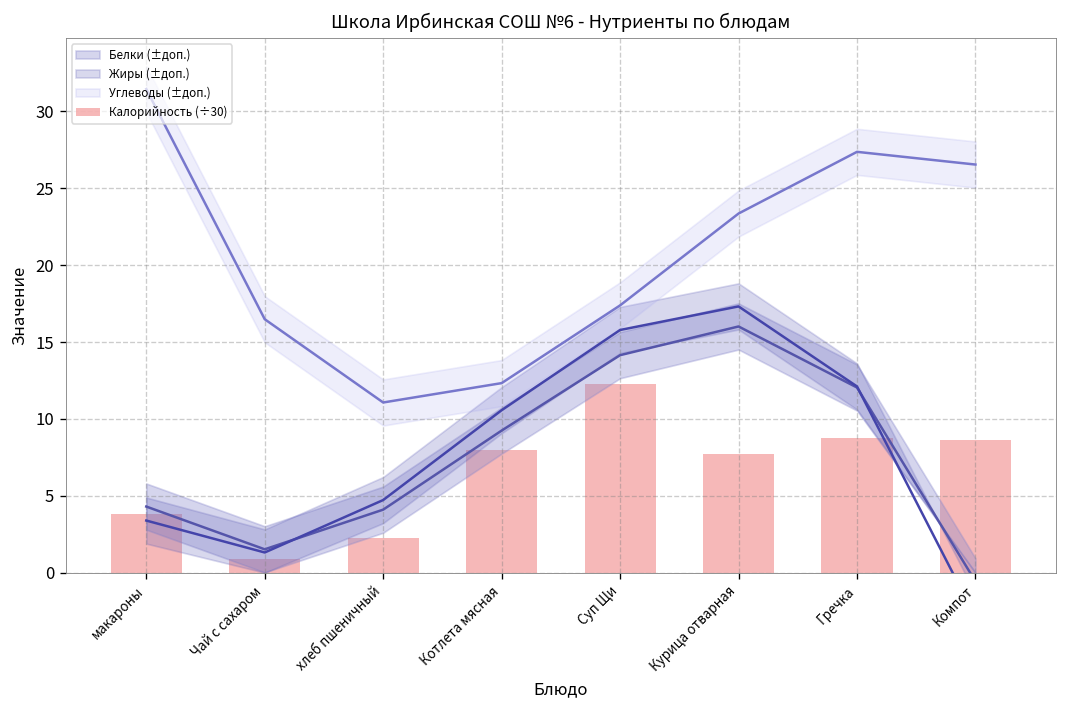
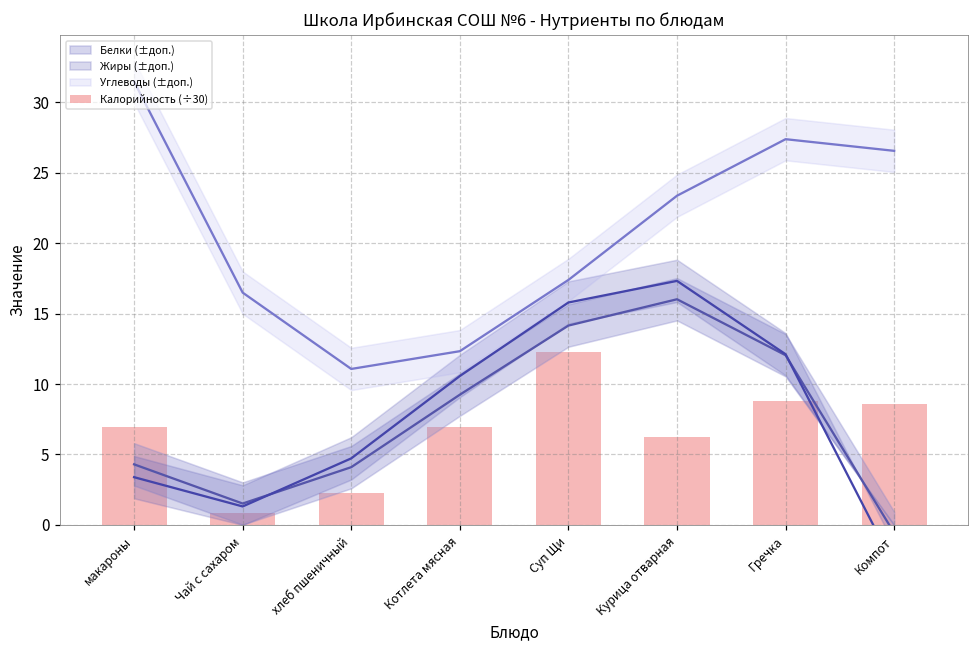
Калорийность (÷30), макароны: 3.8 -> 6.9
Калорийность (÷30), Котлета мясная: 8.0 -> 7.0
Калорийность (÷30), Курица отварная: 7.7 -> 6.3
